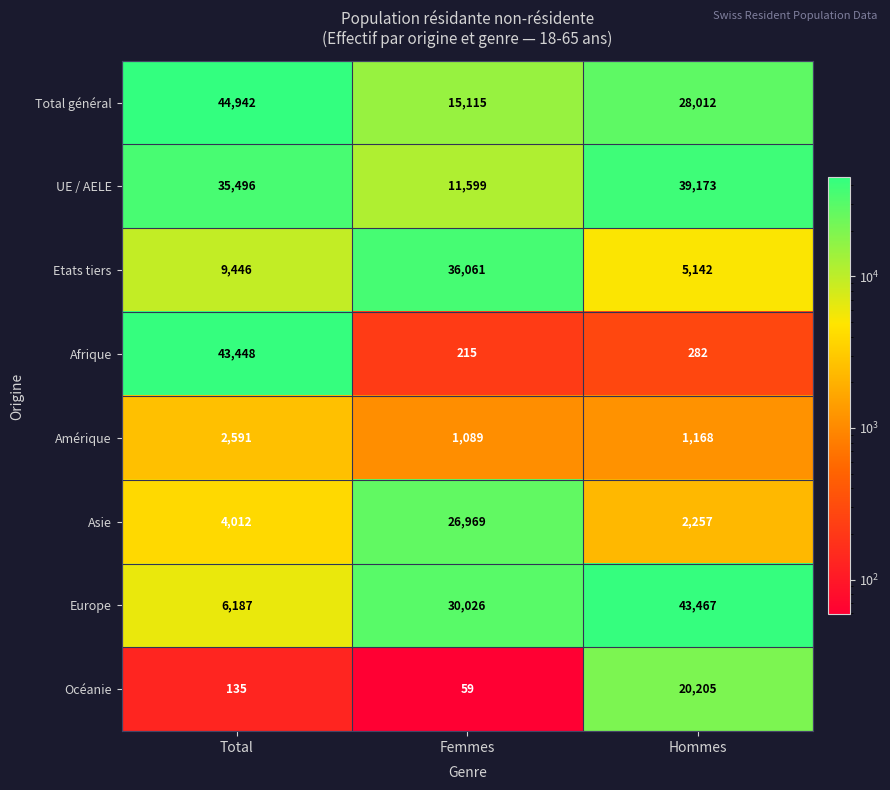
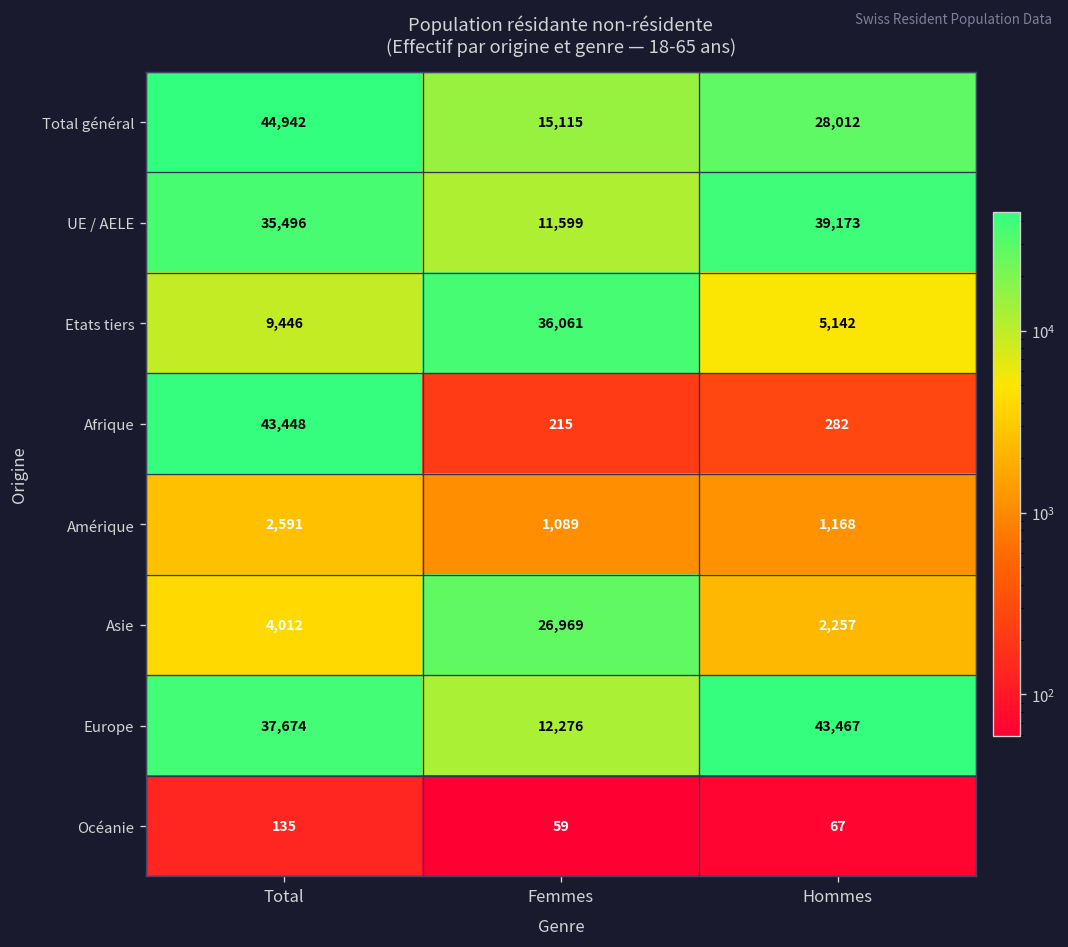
Europe, Total: 6,187 -> 37,674
Europe, Femmes: 30,026 -> 12,276
Océanie, Hommes: 20,205 -> 67
